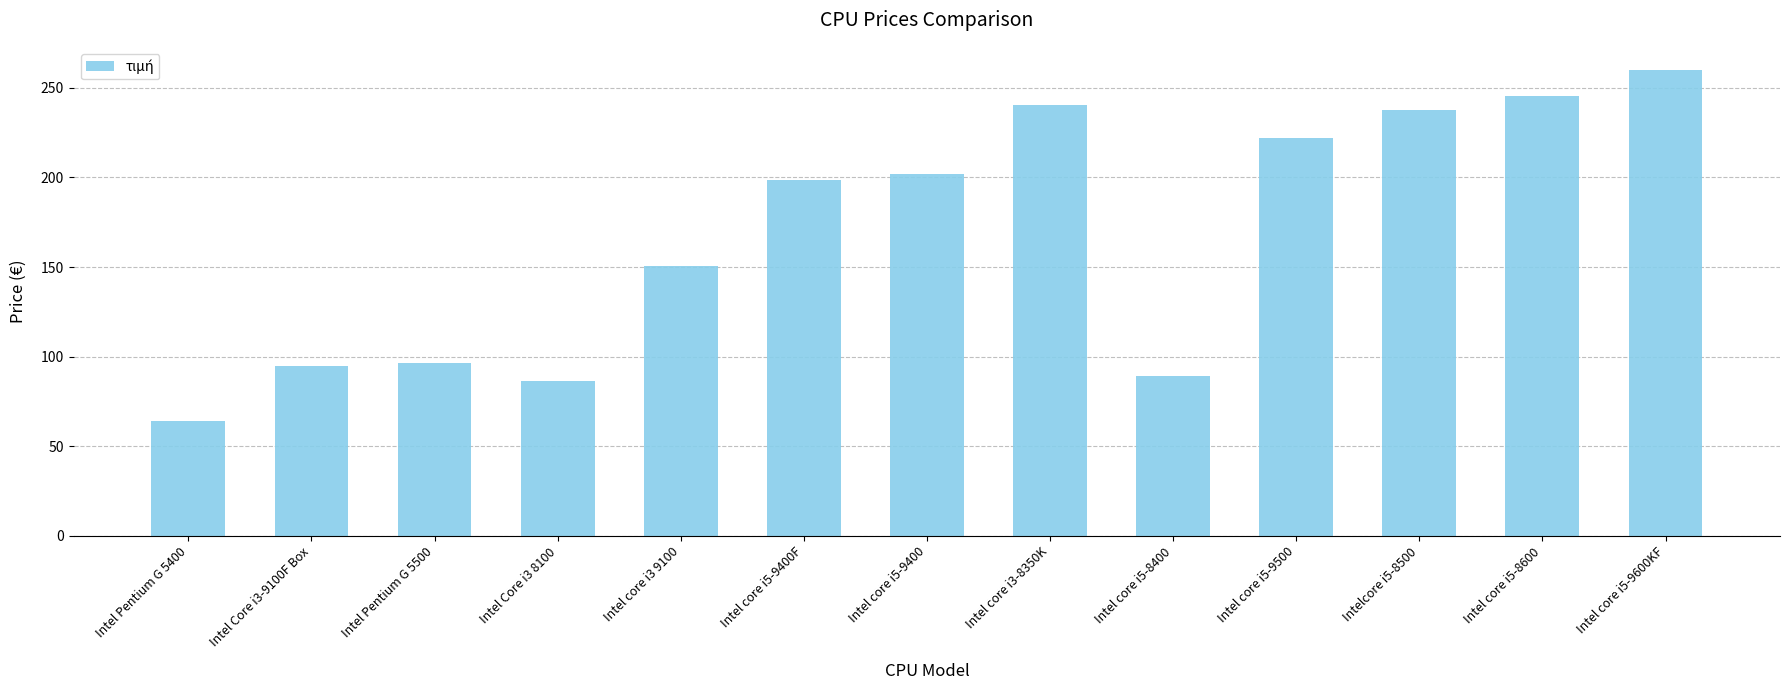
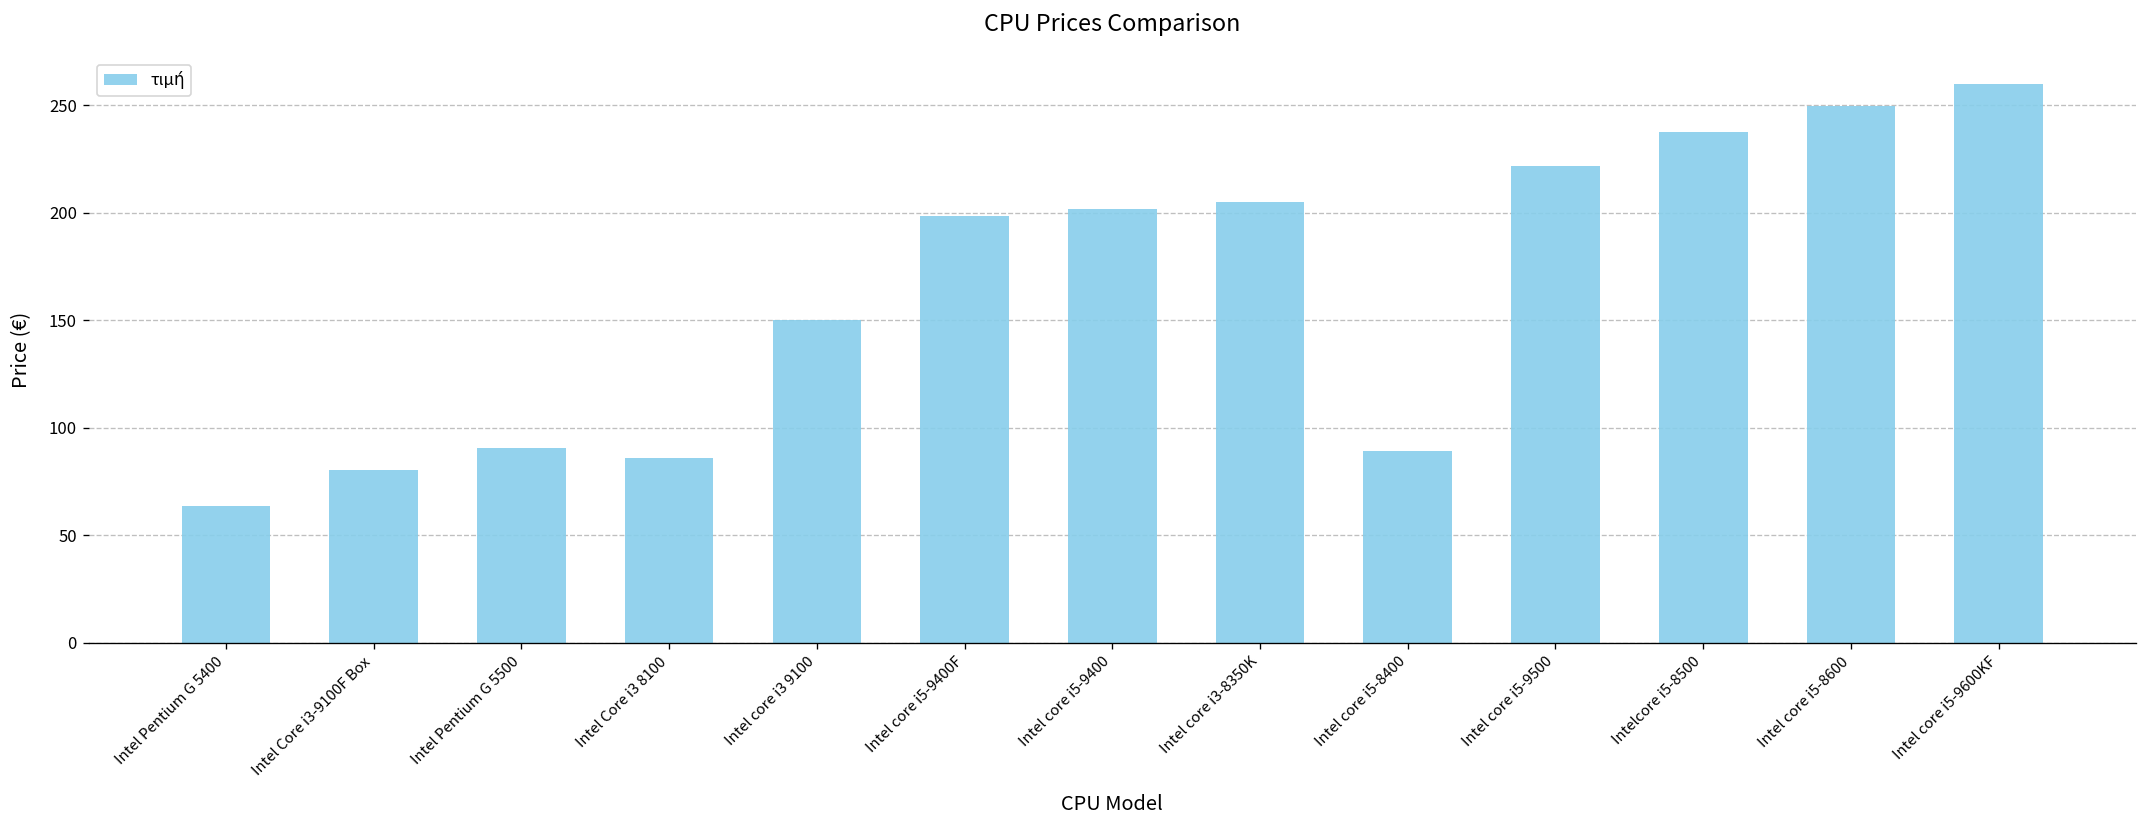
Intel Core i3-9100F Box: 95 -> 81
Intel Pentium G 5500: 97 -> 91
Intel core i3-8350K: 240 -> 205
Intel core i5-8600: 245 -> 250
